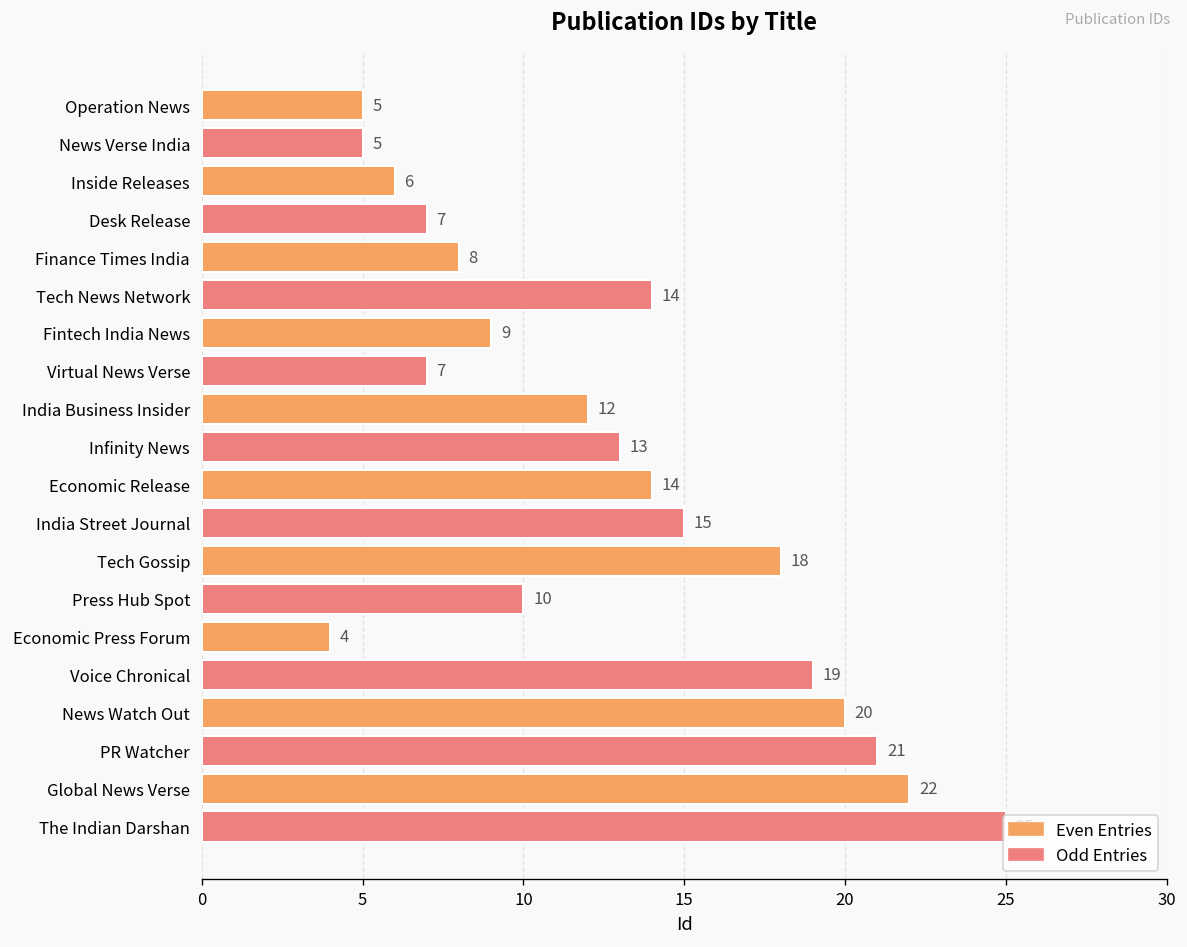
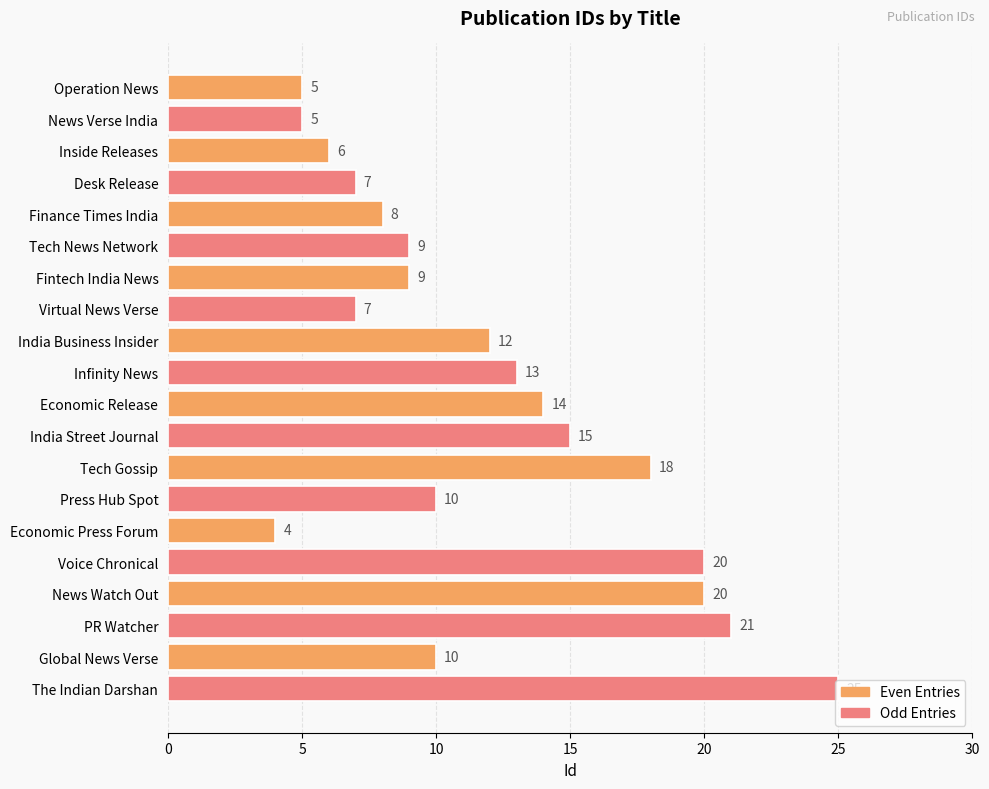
Tech News Network: 14 -> 9
Voice Chronical: 19 -> 20
Global News Verse: 22 -> 10
